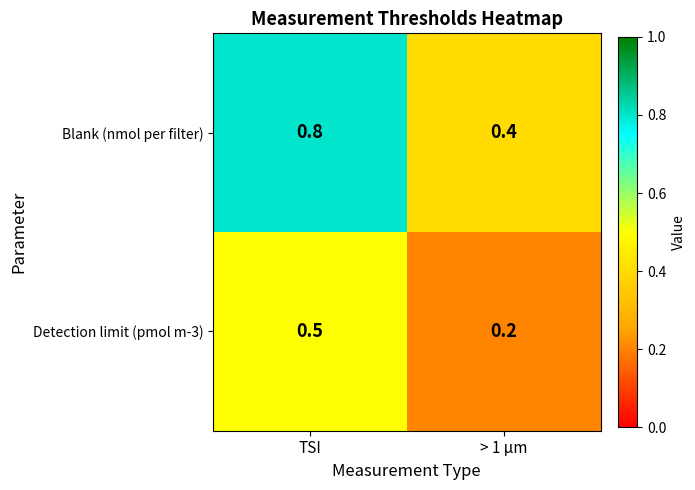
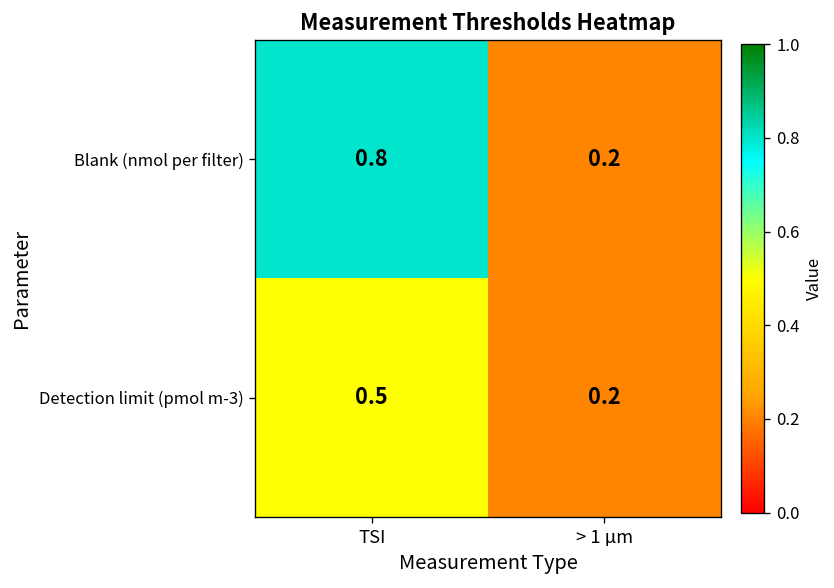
Blank (nmol per filter), > 1 µm: 0.4 -> 0.2
